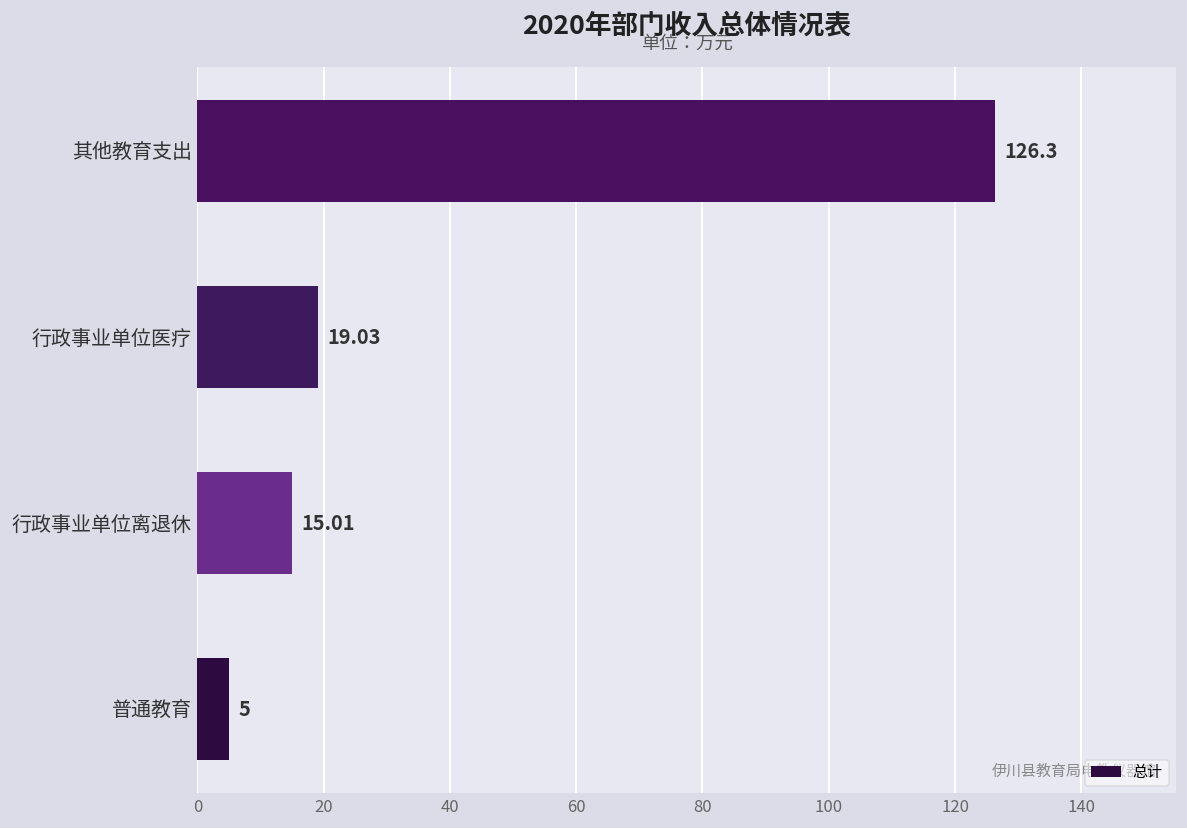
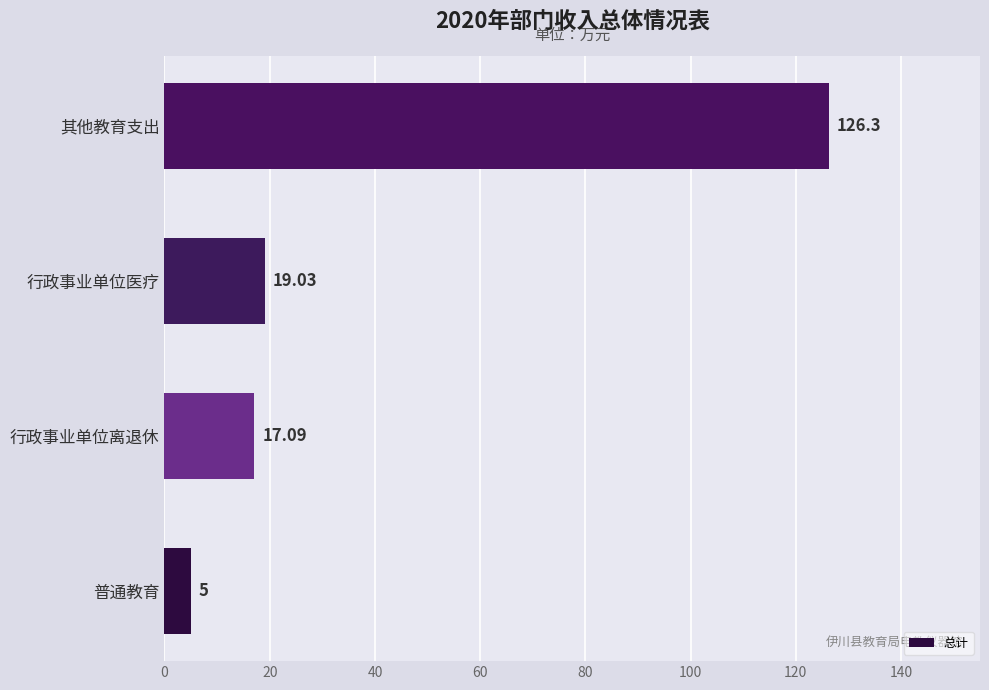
行政事业单位离退休: 15.01 -> 17.09
